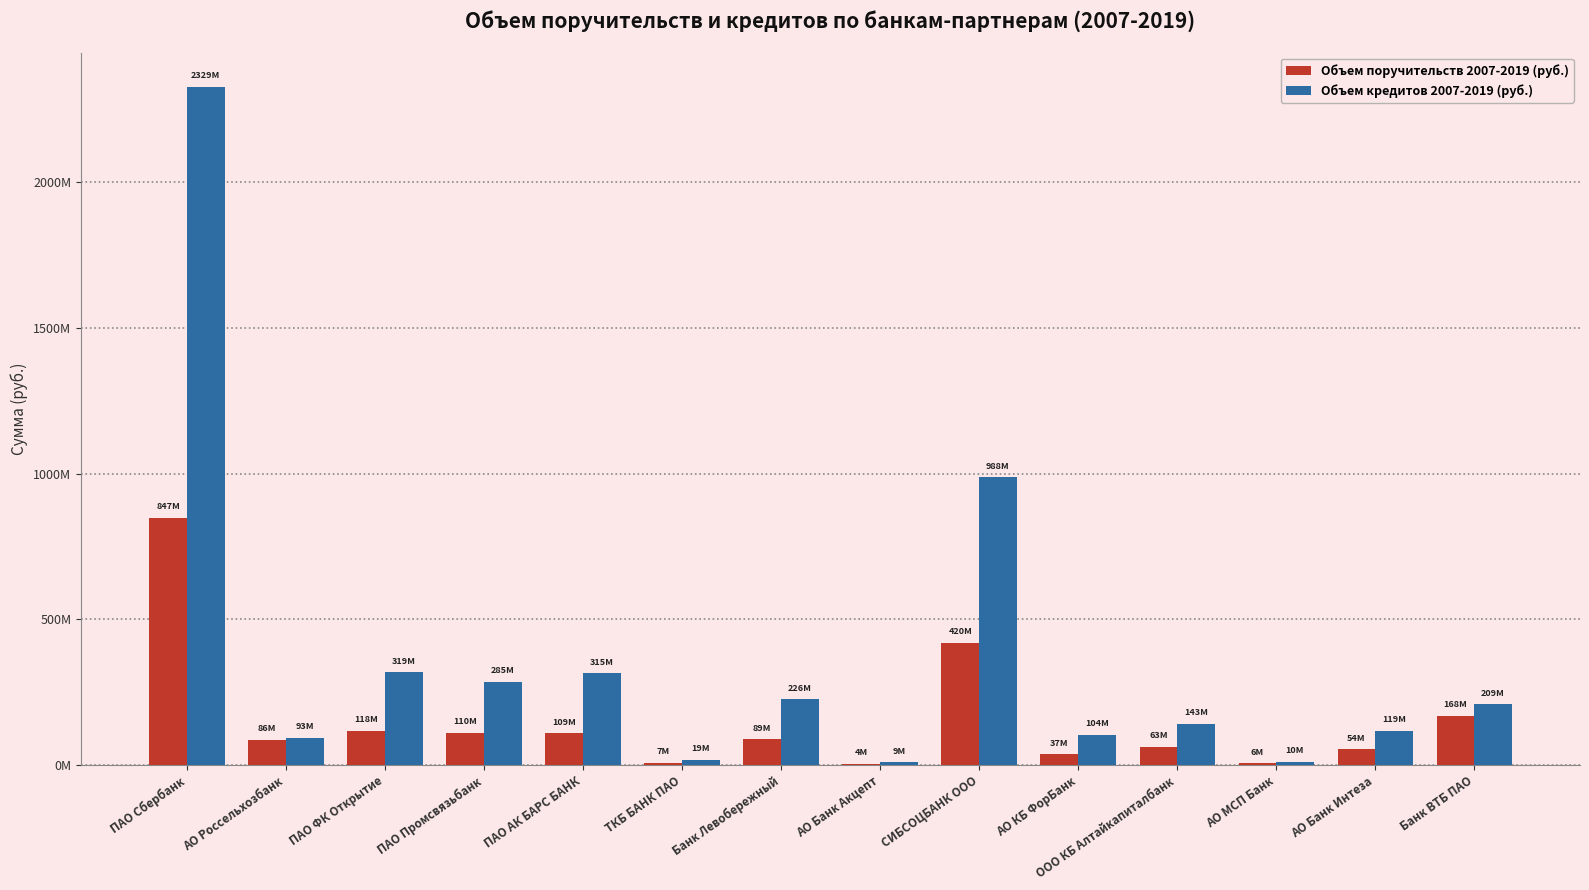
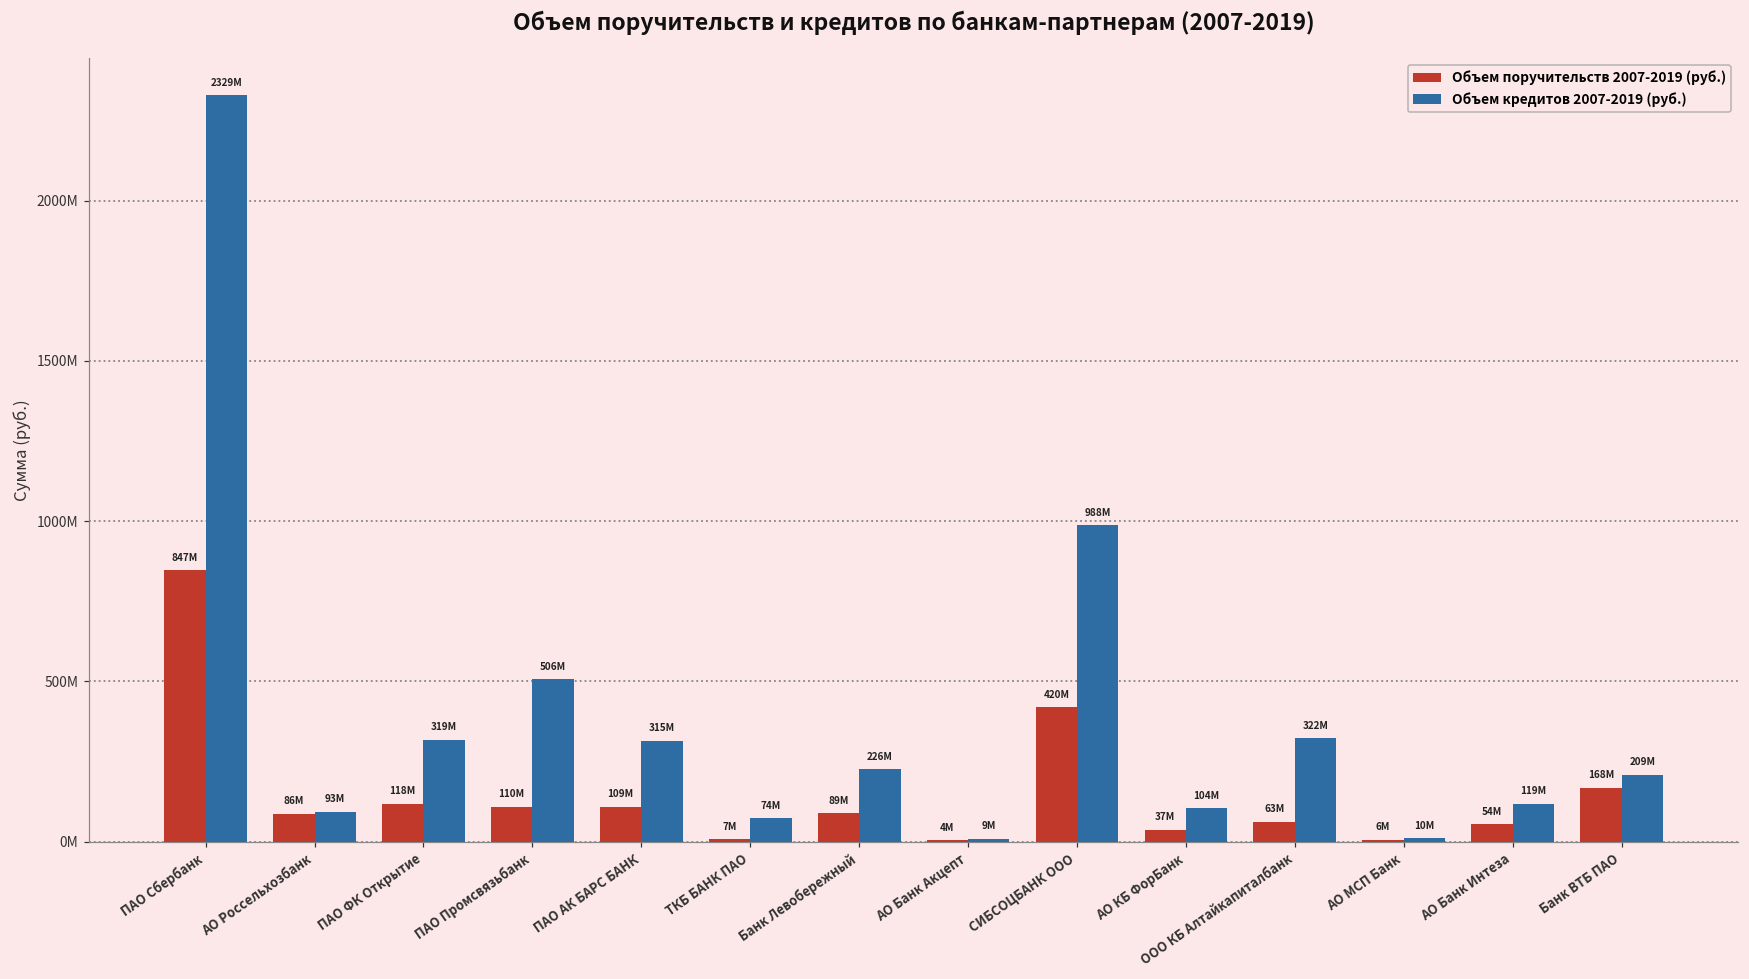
Объем кредитов 2007-2019 (руб.), ПАО Промсвязьбанк: 285M -> 506M
Объем кредитов 2007-2019 (руб.), ТКБ БАНК ПАО: 19M -> 74M
Объем кредитов 2007-2019 (руб.), ООО КБ Алтайкапиталбанк: 143M -> 322M
